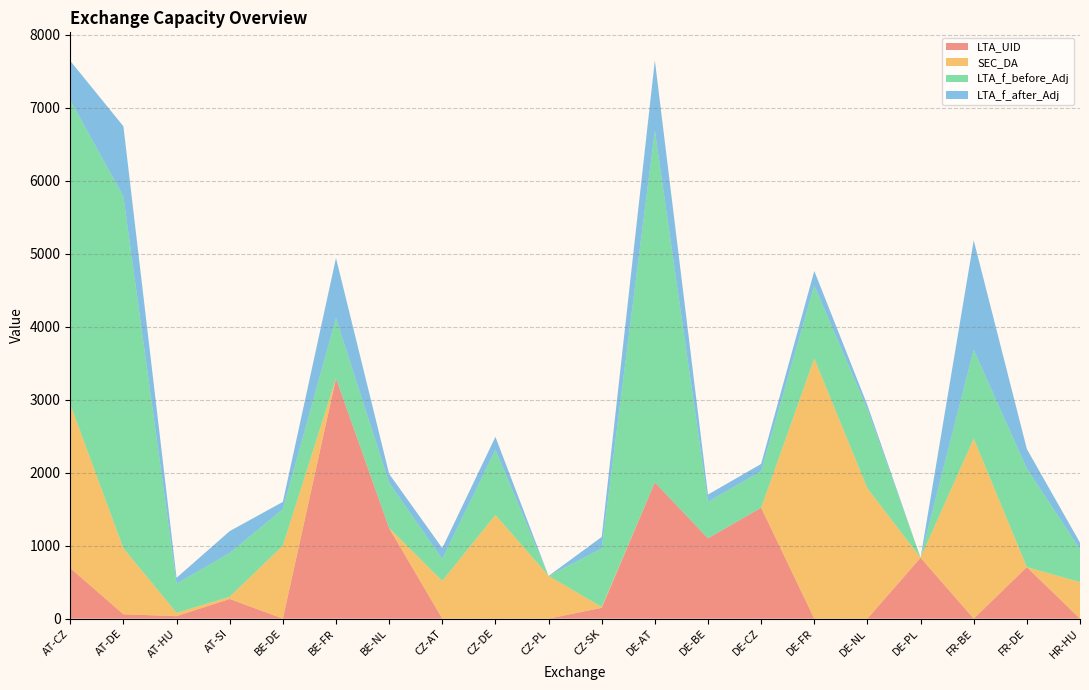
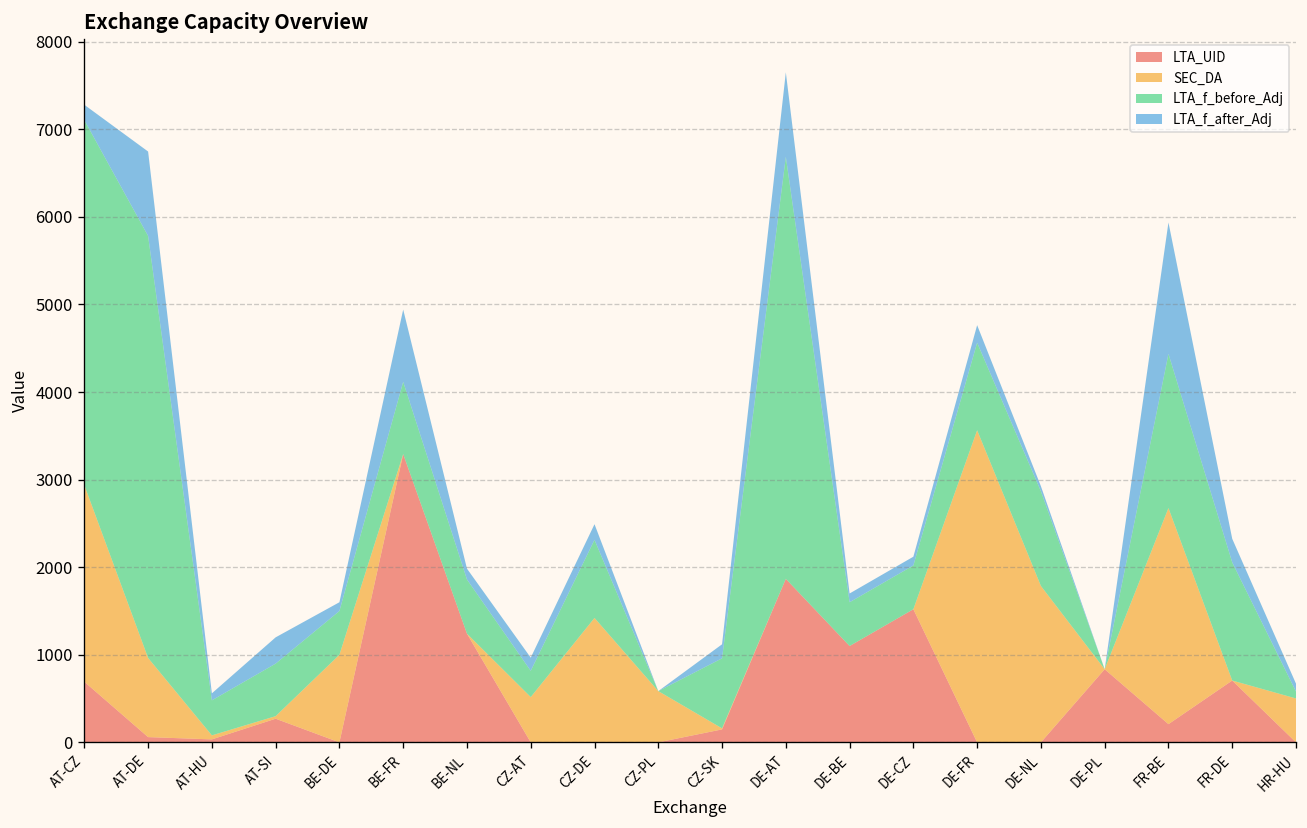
LTA_f_after_Adj, AT-CZ: 500 -> 200
LTA_UID, FR-BE: 0 -> 200
LTA_f_before_Adj, FR-BE: 1200 -> 1800
LTA_f_before_Adj, HR-HU: 400 -> 100
